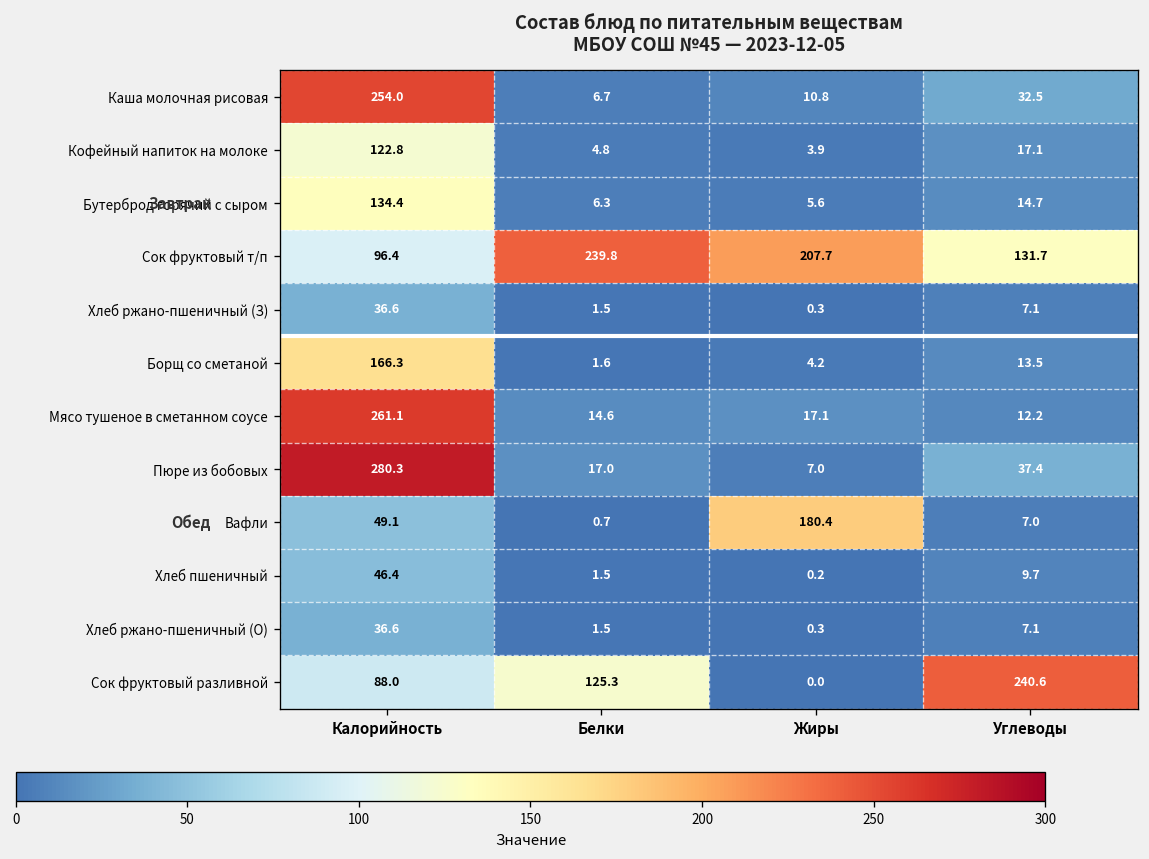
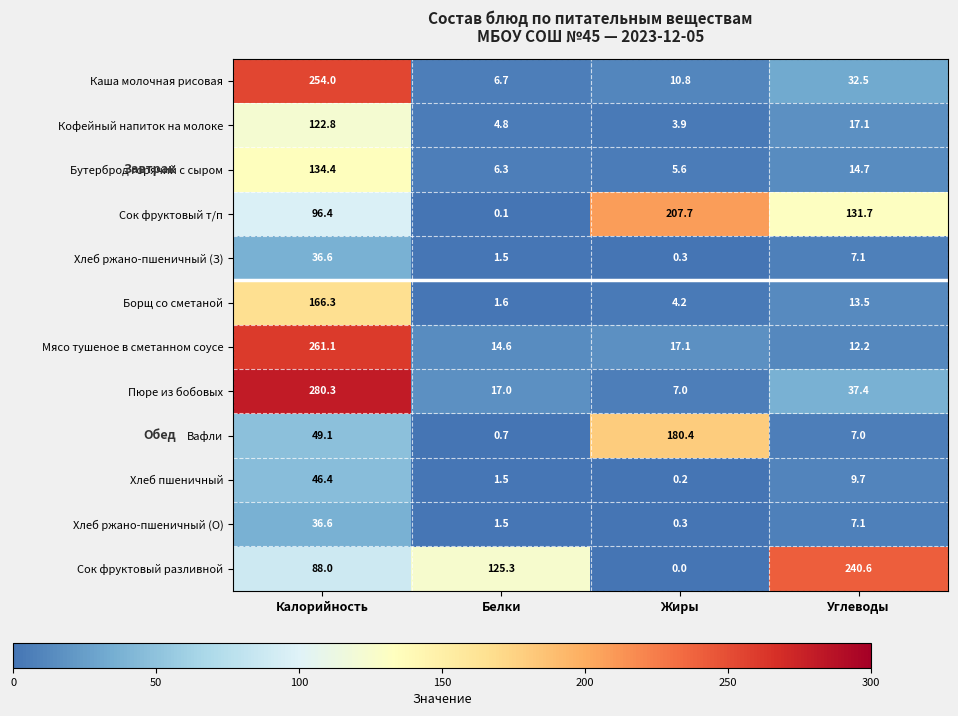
Сок фруктовый т/п, Белки: 239.8 -> 0.1
